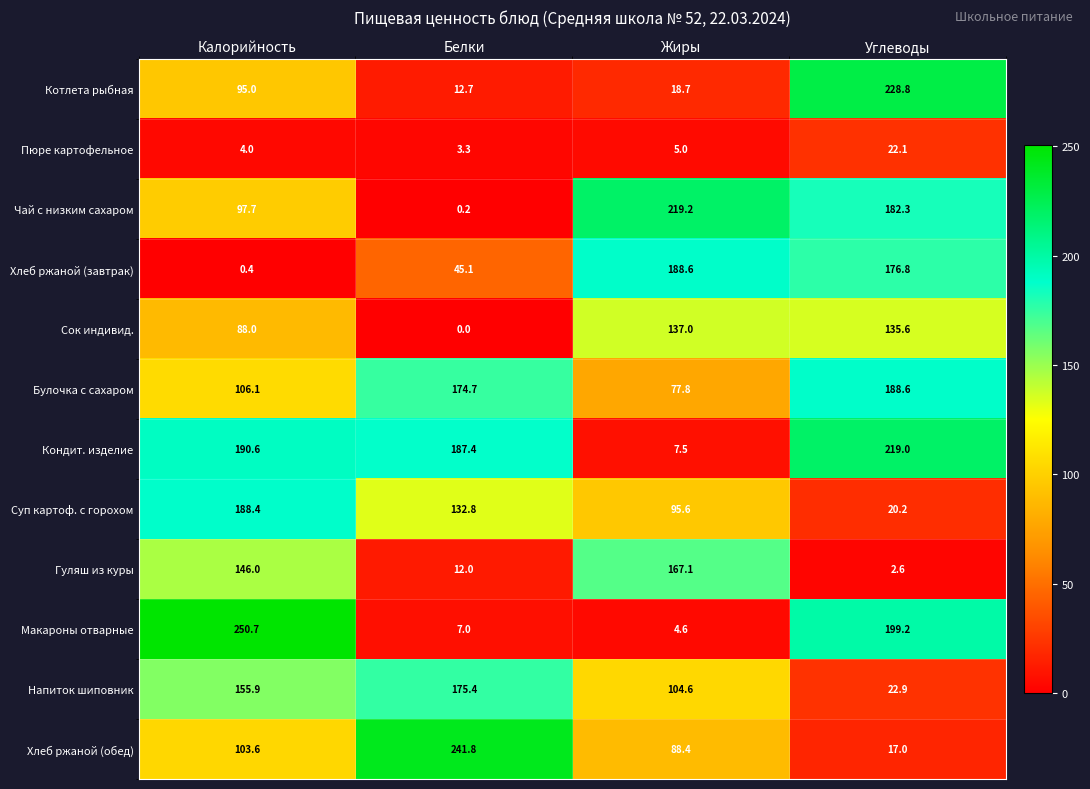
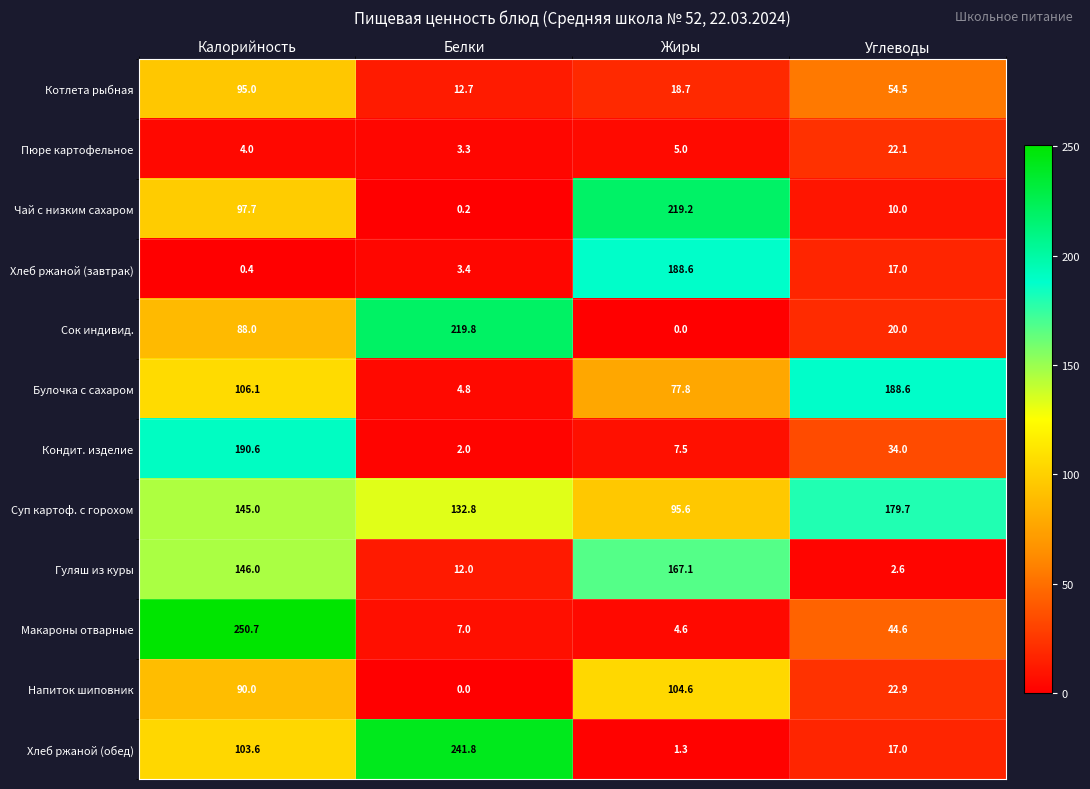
Котлета рыбная, Углеводы: 228.8 -> 54.5
Чай с низким сахаром, Углеводы: 182.3 -> 10.0
Хлеб ржаной (завтрак), Белки: 45.1 -> 3.4
Хлеб ржаной (завтрак), Углеводы: 176.8 -> 17.0
Сок индивид., Белки: 0.0 -> 219.8
Сок индивид., Жиры: 137.0 -> 0.0
Сок индивид., Углеводы: 135.6 -> 20.0
Булочка с сахаром, Белки: 174.7 -> 4.8
Кондит. изделие, Белки: 187.4 -> 2.0
Кондит. изделие, Углеводы: 219.0 -> 34.0
Суп картоф. с горохом, Калорийность: 188.4 -> 145.0
Суп картоф. с горохом, Углеводы: 20.2 -> 179.7
Макароны отварные, Углеводы: 199.2 -> 44.6
Напиток шиповник, Калорийность: 155.9 -> 90.0
Напиток шиповник, Белки: 175.4 -> 0.0
Хлеб ржаной (обед), Жиры: 88.4 -> 1.3
